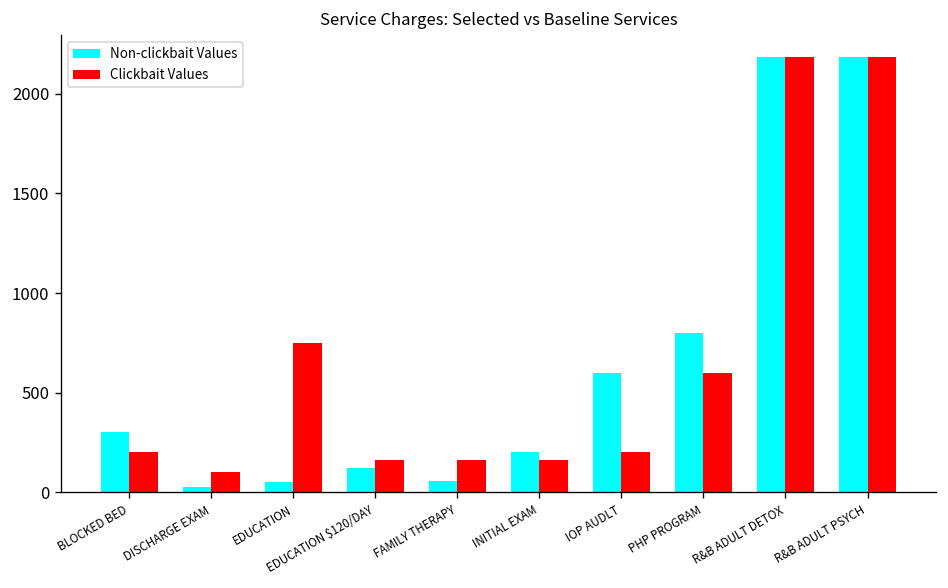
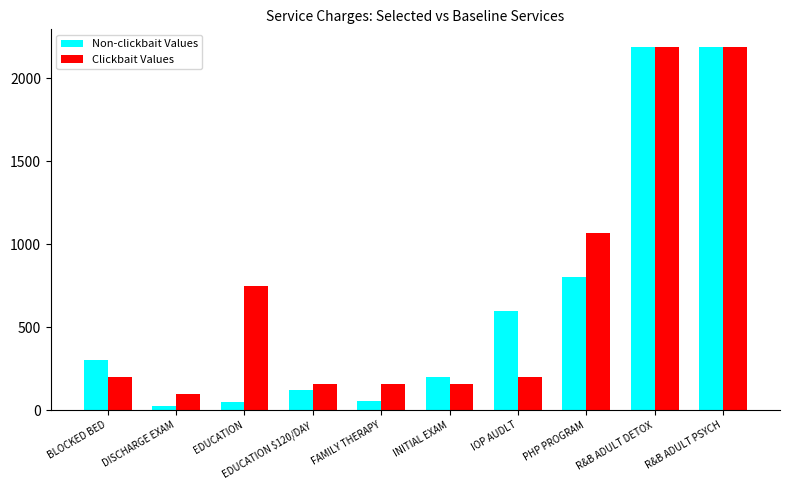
Clickbait Values, PHP PROGRAM: 600 -> 1070
